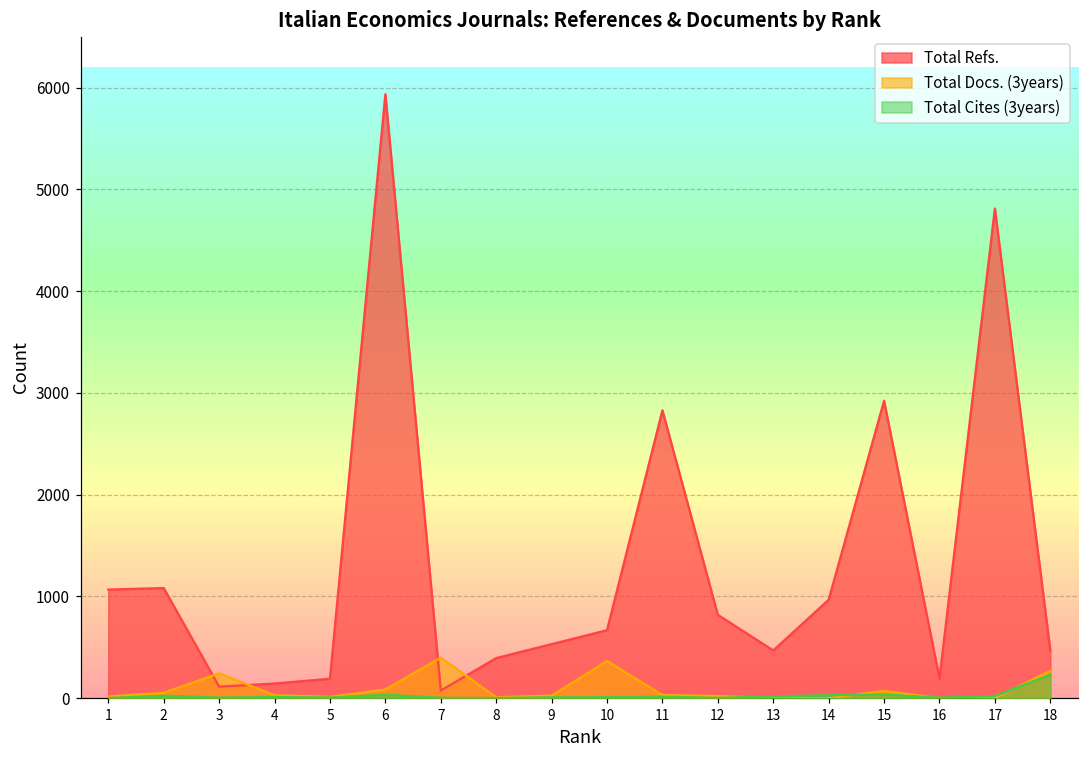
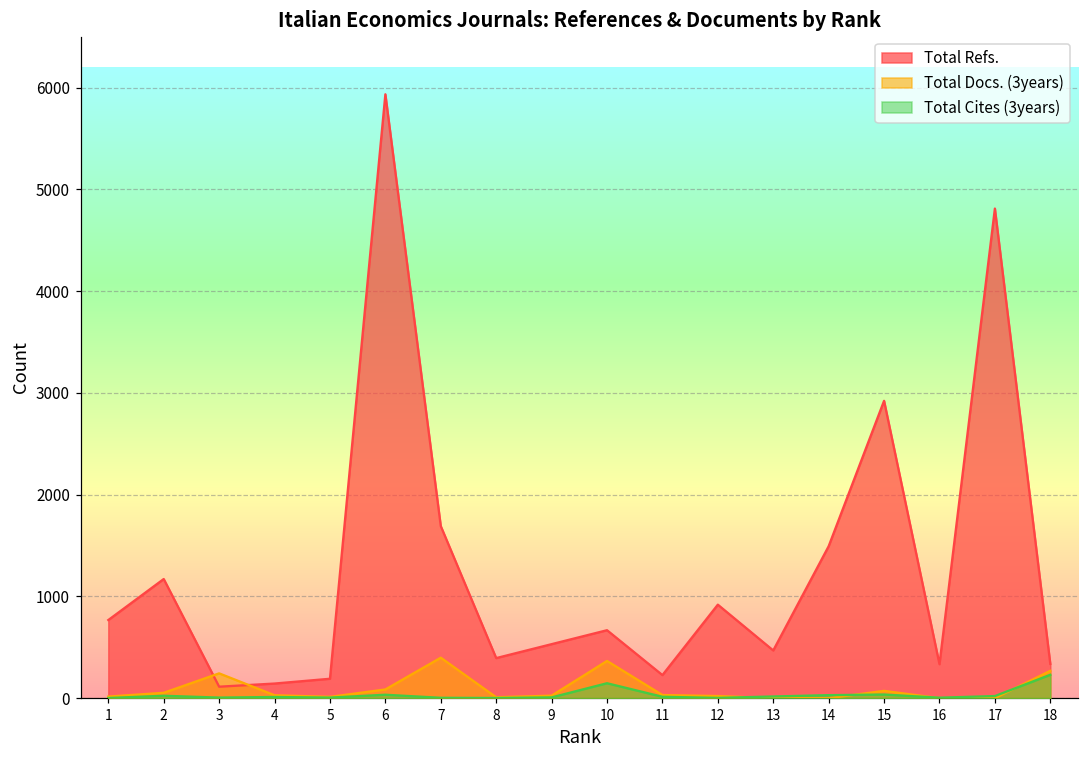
Total Refs., 1: 1100 -> 800
Total Refs., 2: 1100 -> 1200
Total Refs., 7: 100 -> 1700
Total Cites (3years), 10: 0 -> 100
Total Refs., 11: 2800 -> 200
Total Refs., 12: 800 -> 900
Total Refs., 14: 1000 -> 1500
Total Refs., 16: 200 -> 300
Total Refs., 18: 500 -> 300
